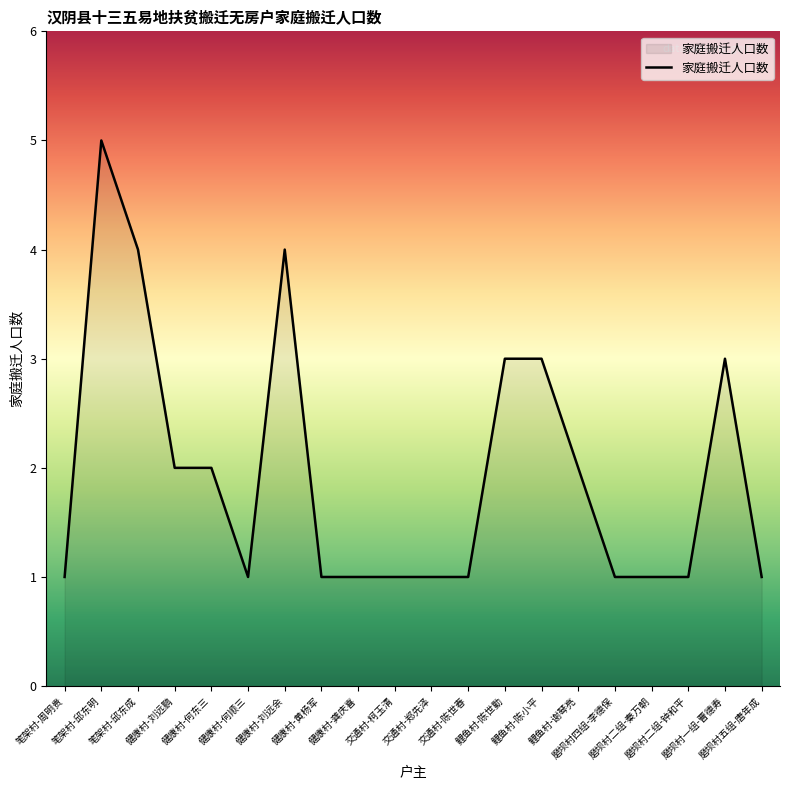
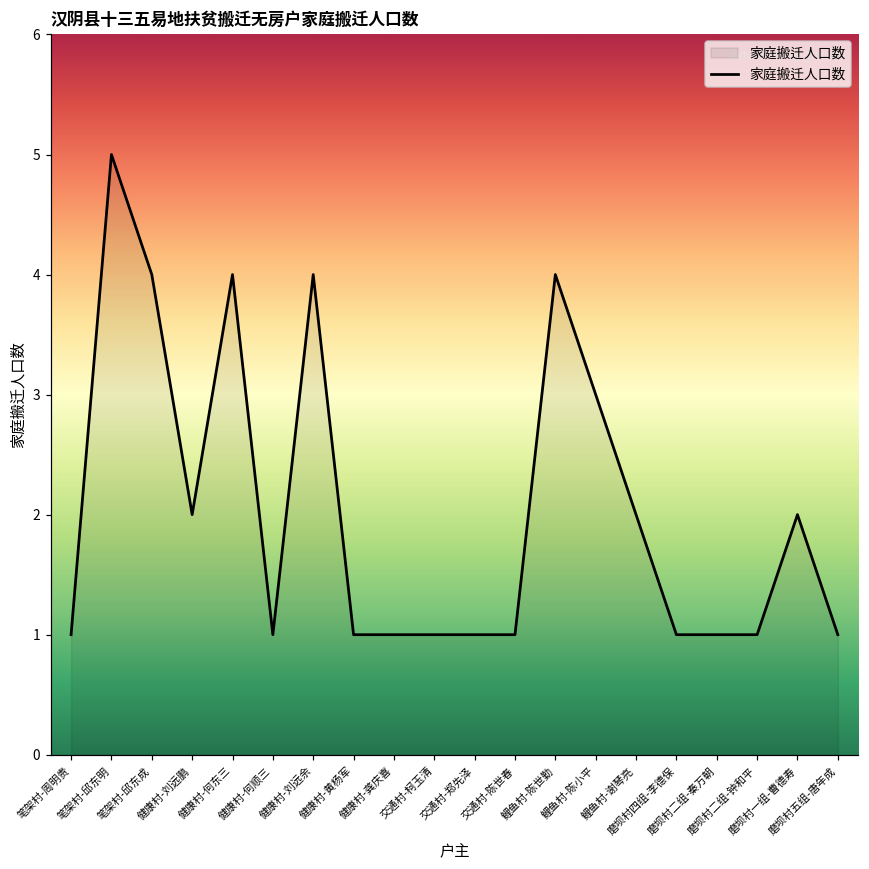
健康村-何东三: 2 -> 4
鲤鱼村-陈世勤: 3 -> 4
磨坝村一组-曹德寿: 3 -> 2
